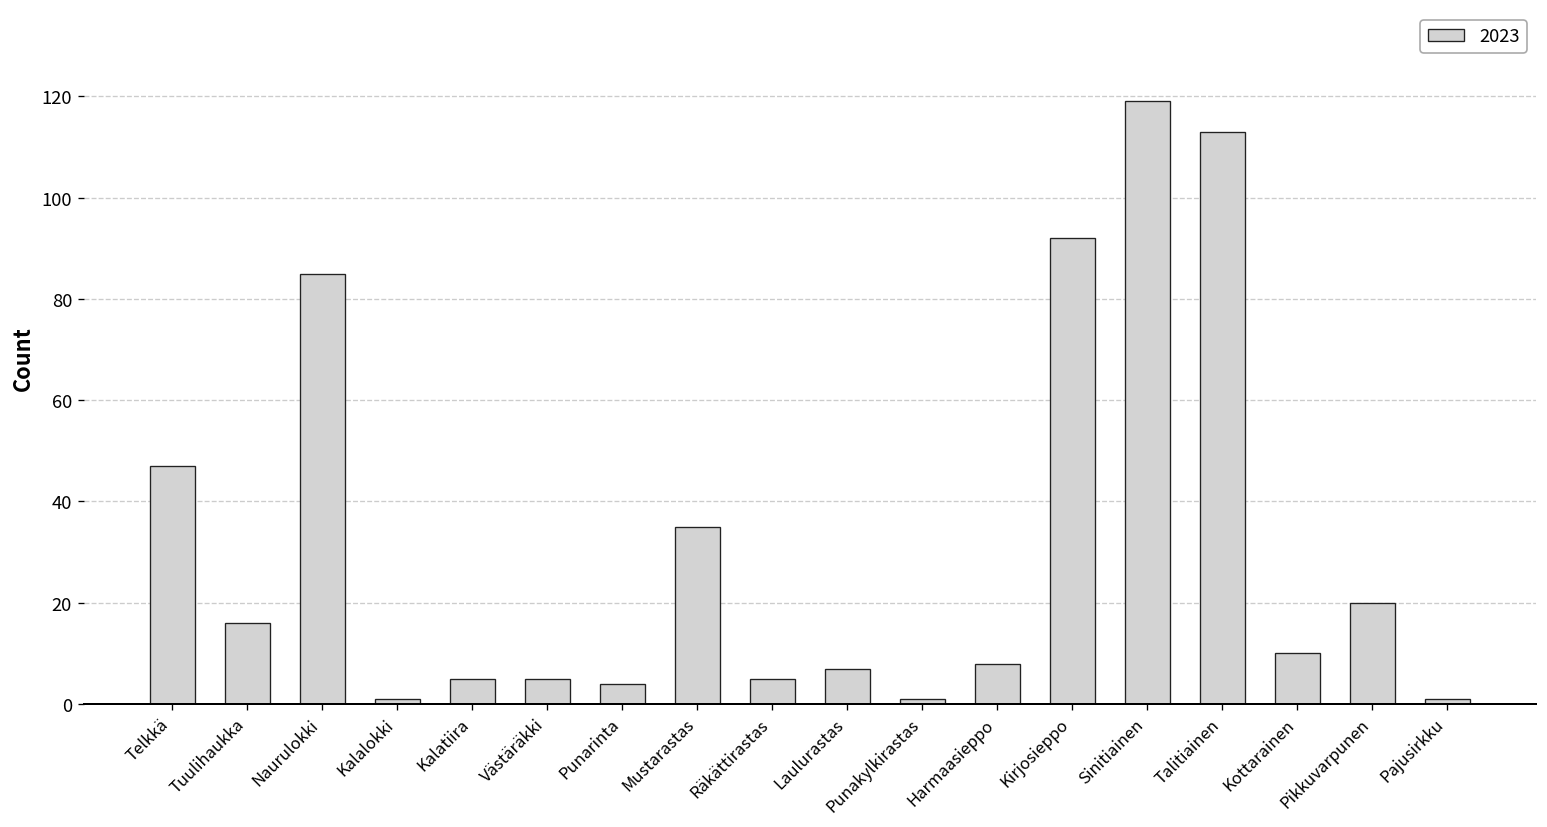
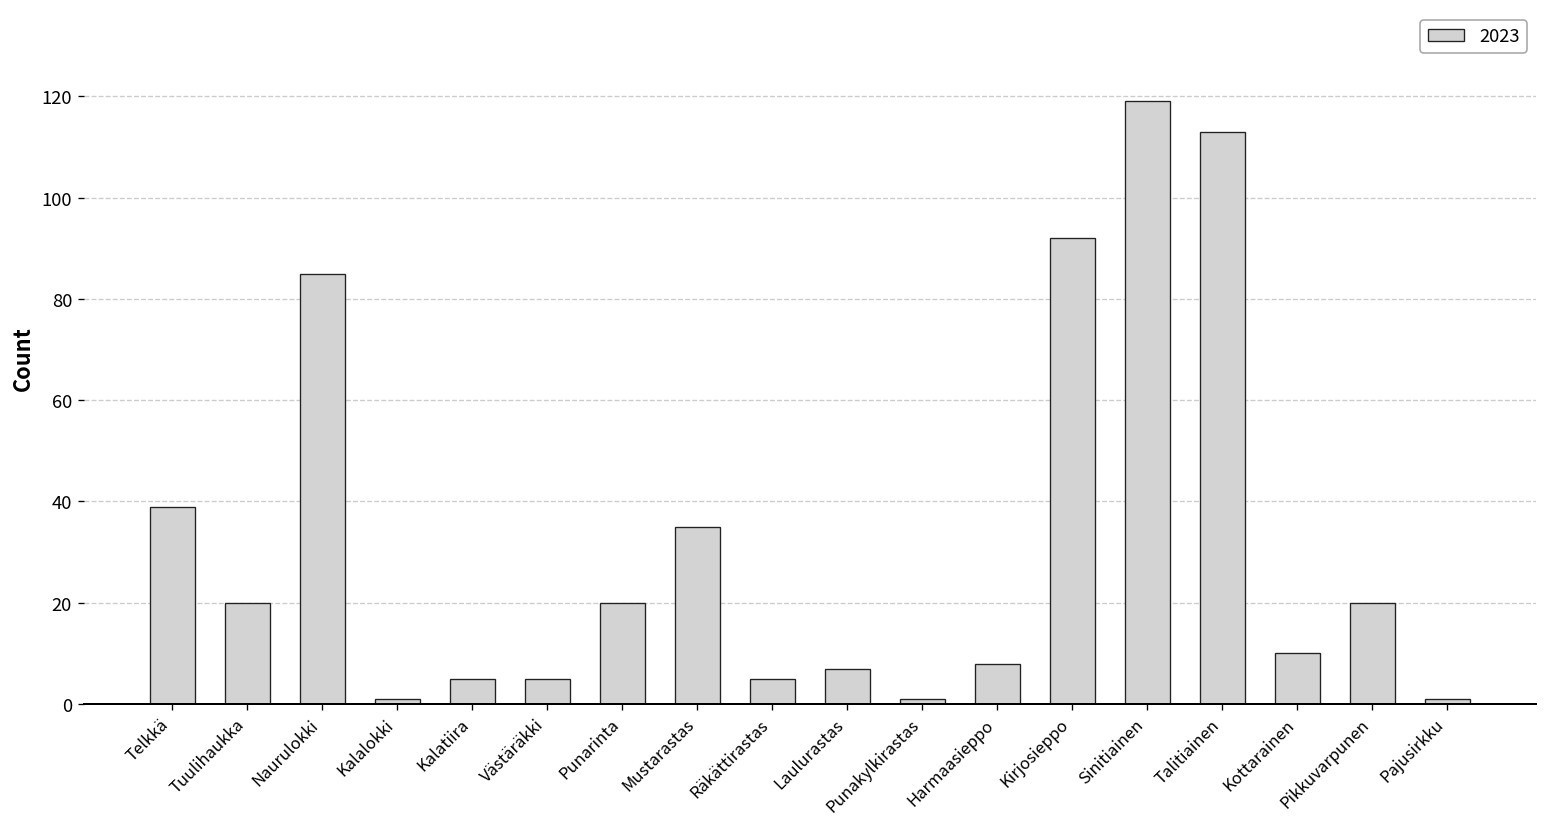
Telkkä: 47 -> 39
Tuulihaukka: 16 -> 20
Punarinta: 4 -> 20
